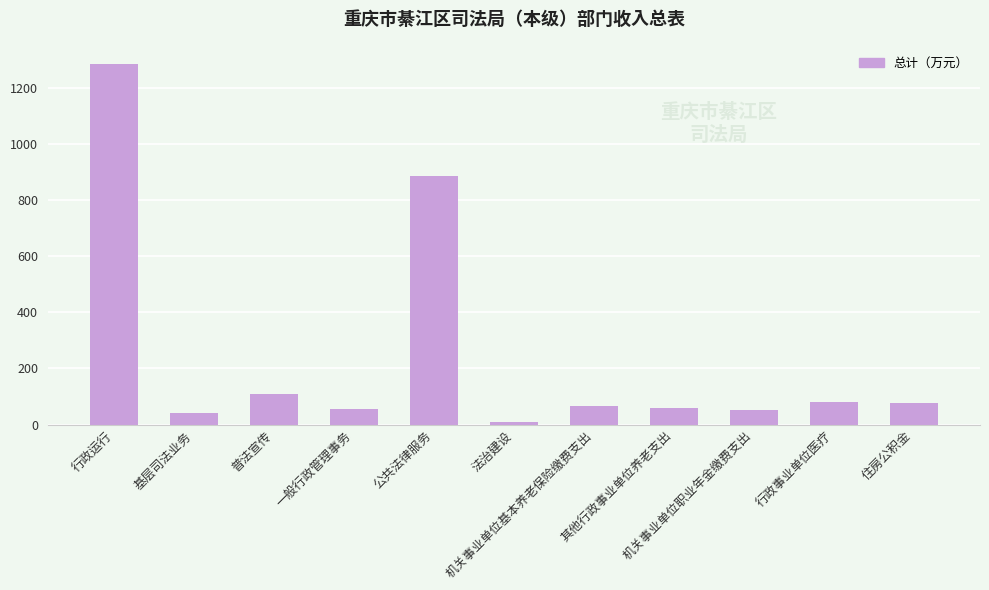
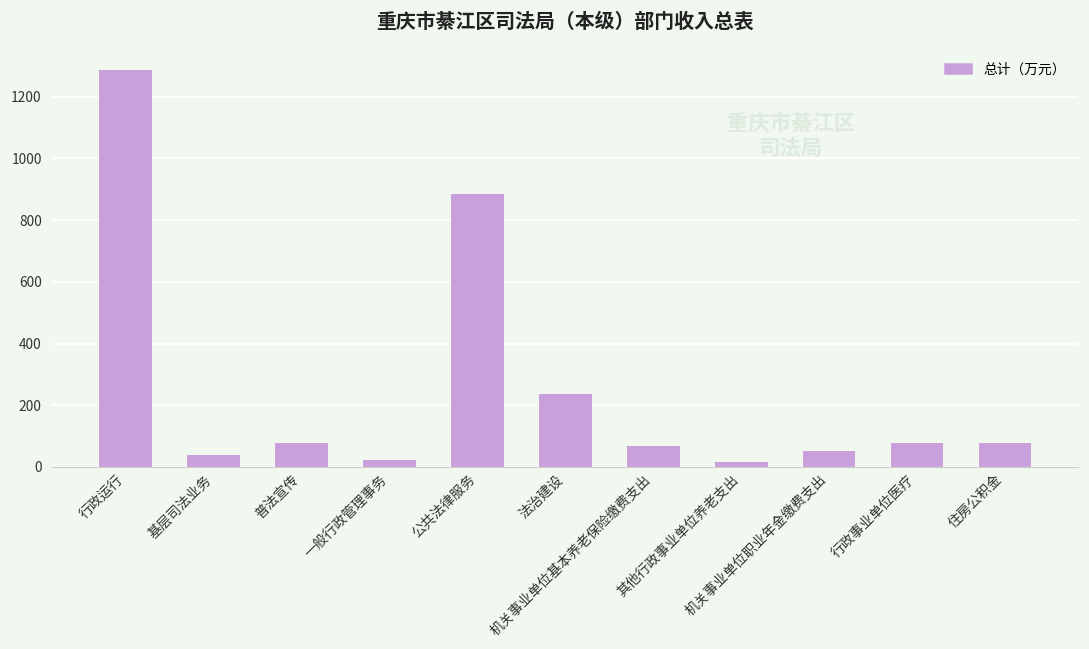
普法宣传: 110 -> 80
一般行政管理事务: 60 -> 20
法治建设: 10 -> 240
其他行政事业单位养老支出: 60 -> 20
